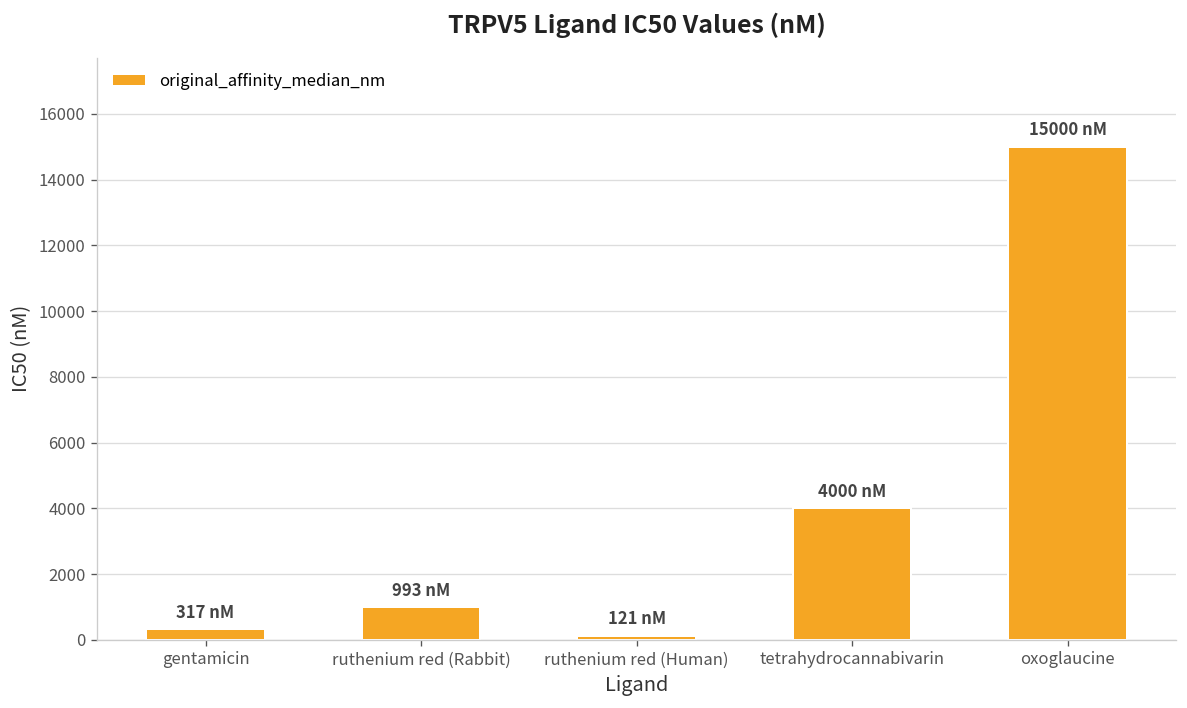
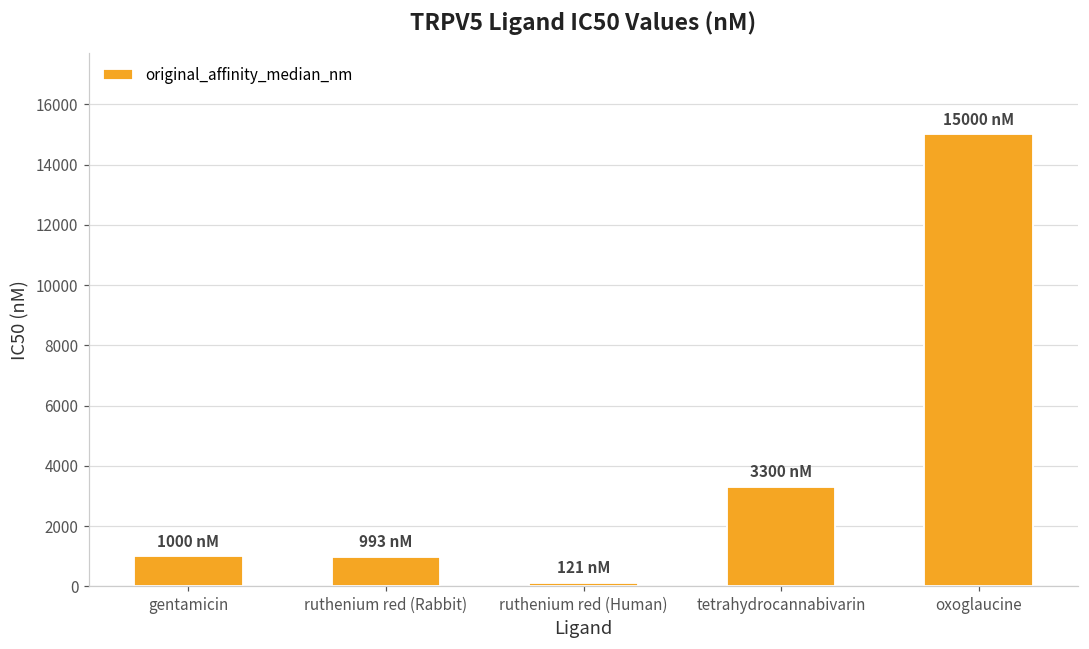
gentamicin: 317 -> 1000
tetrahydrocannabivarin: 4000 -> 3300
